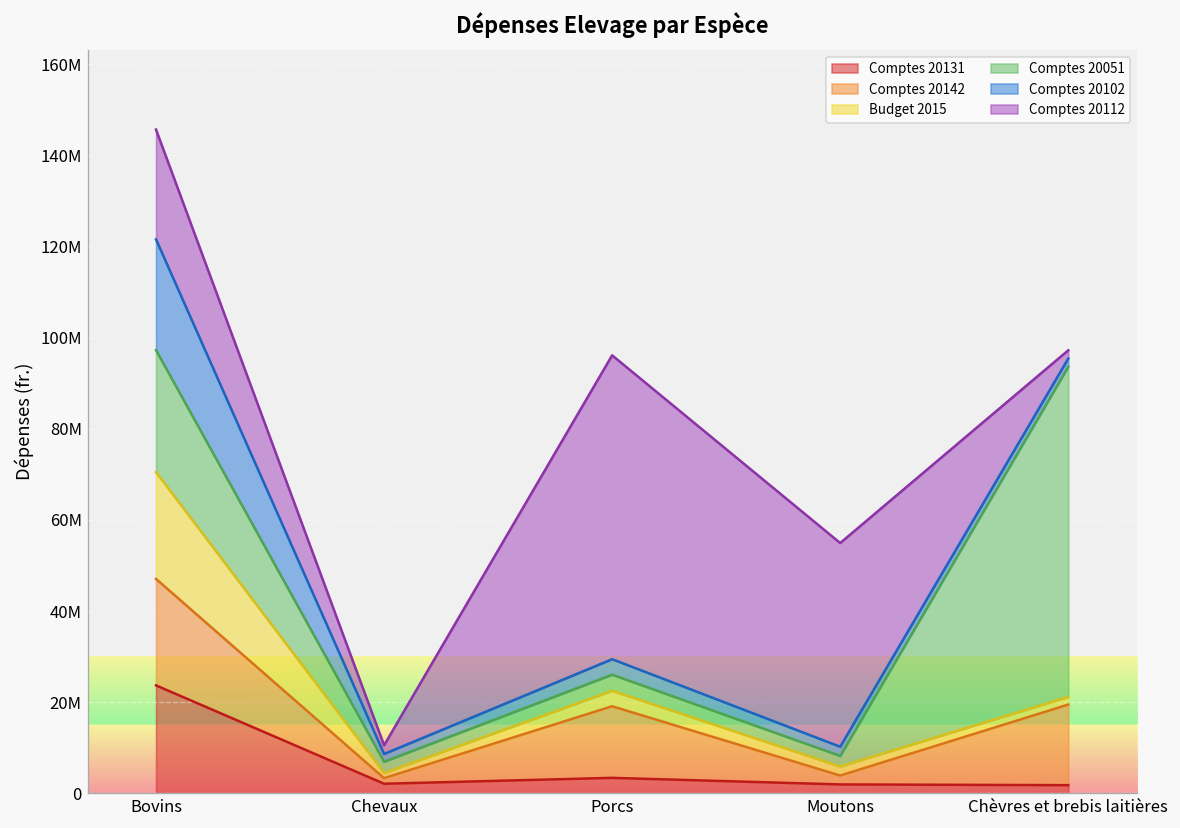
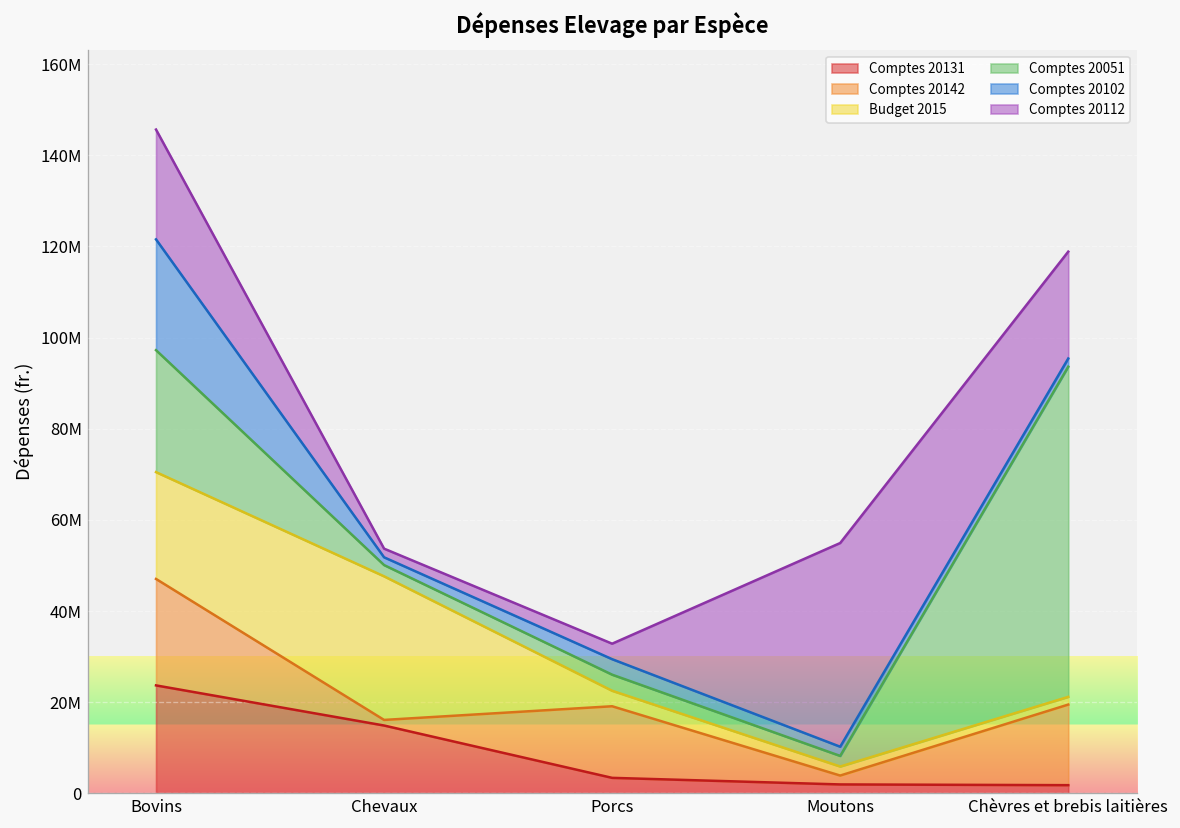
Comptes 20131, Chevaux: 2000000 -> 15000000
Budget 2015, Chevaux: 1000000 -> 32000000
Comptes 20112, Porcs: 67000000 -> 3000000
Comptes 20112, Chèvres et brebis laitières: 2000000 -> 23000000
